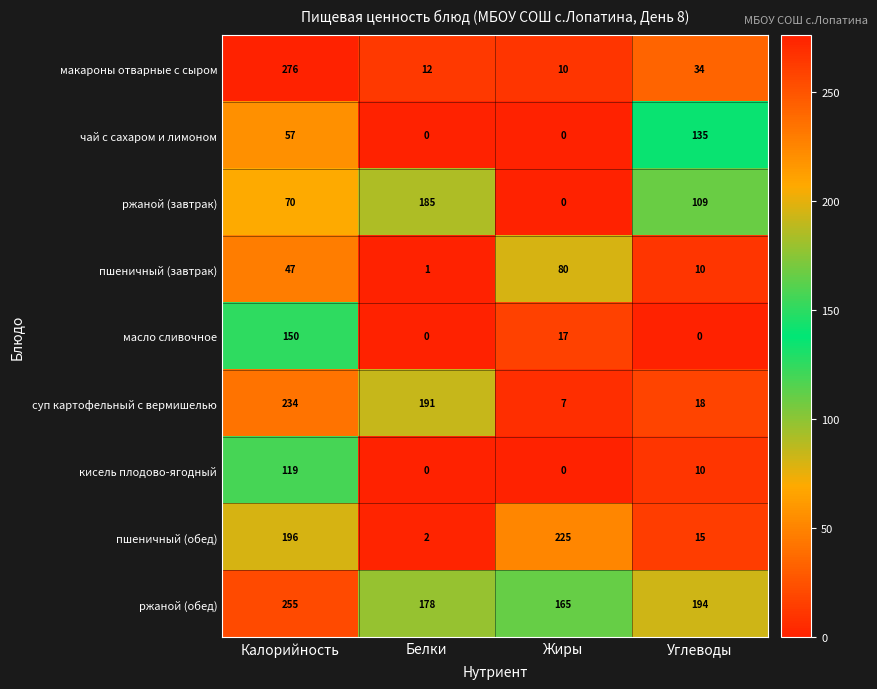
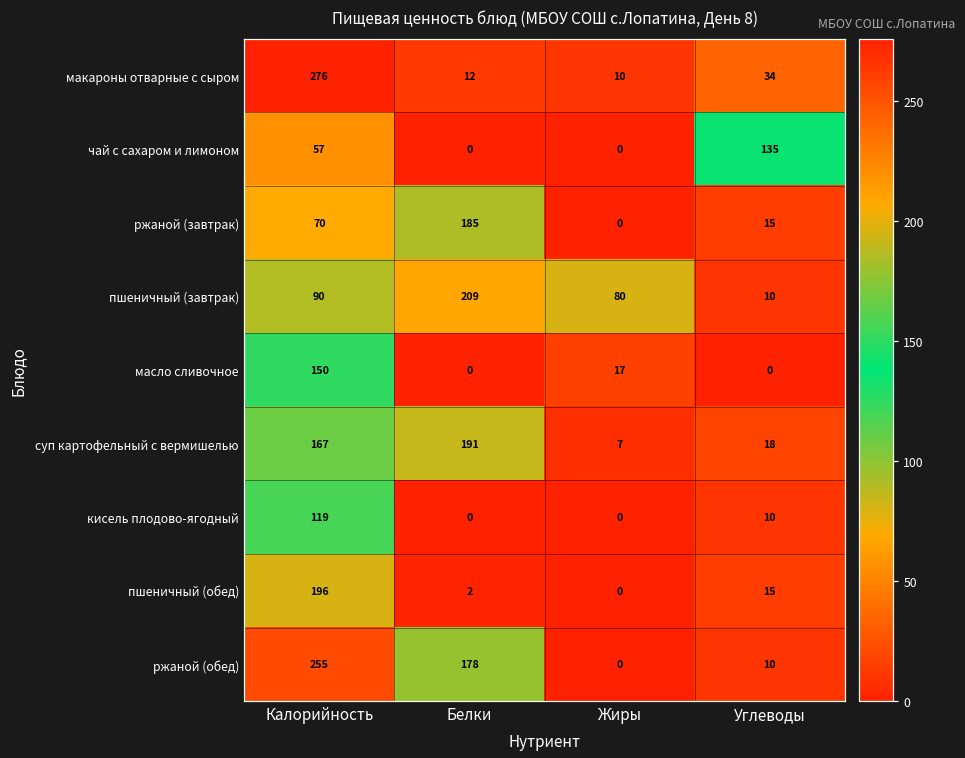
ржаной (завтрак), Углеводы: 109 -> 15
пшеничный (завтрак), Калорийность: 47 -> 90
пшеничный (завтрак), Белки: 1 -> 209
суп картофельный с вермишелью, Калорийность: 234 -> 167
пшеничный (обед), Жиры: 225 -> 0
ржаной (обед), Жиры: 165 -> 0
ржаной (обед), Углеводы: 194 -> 10
